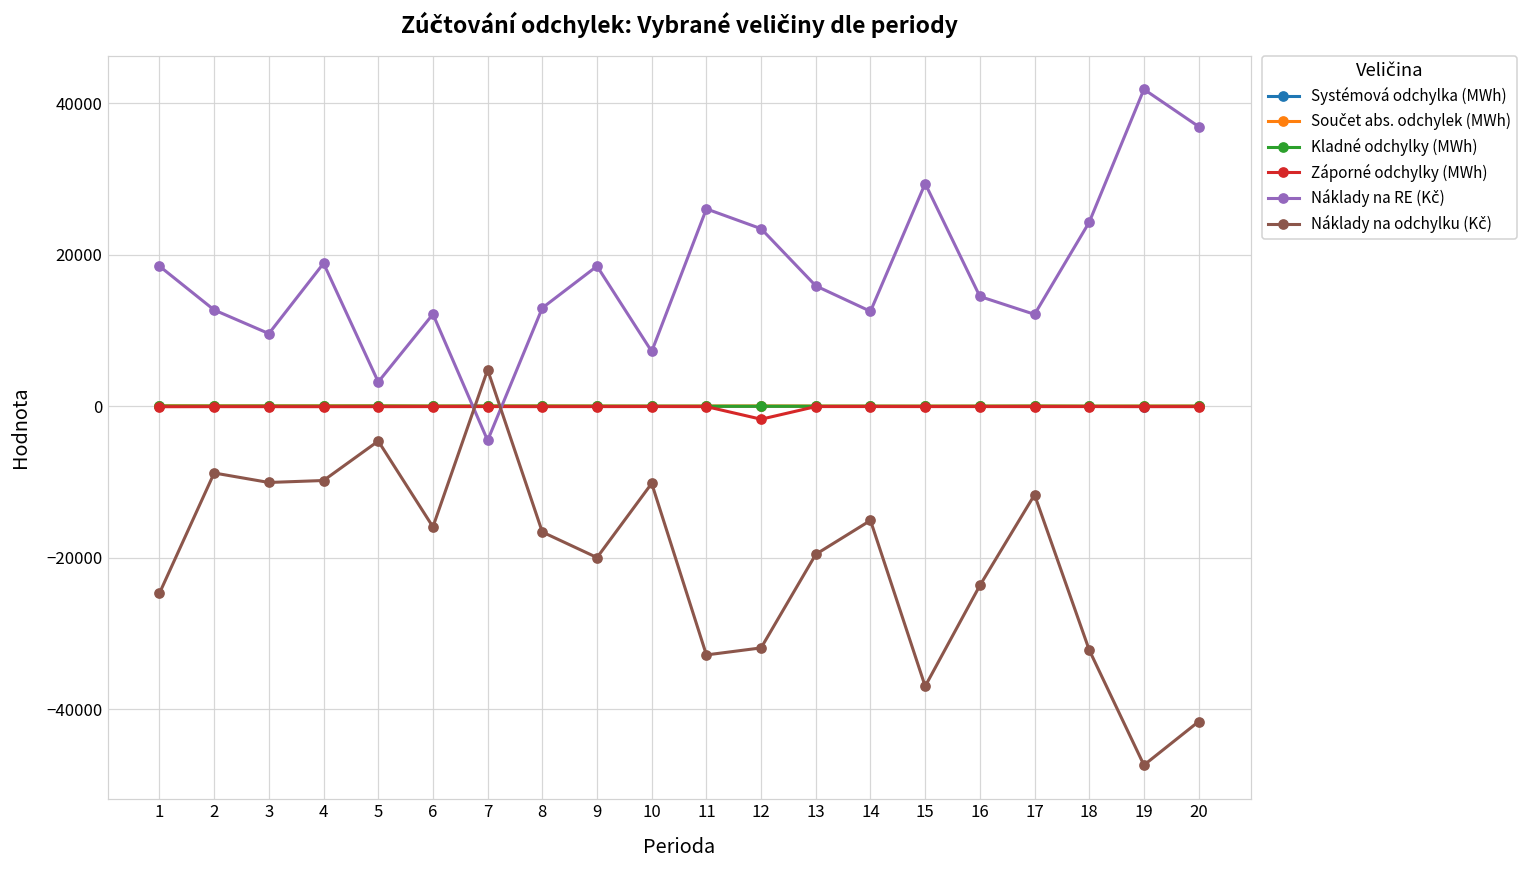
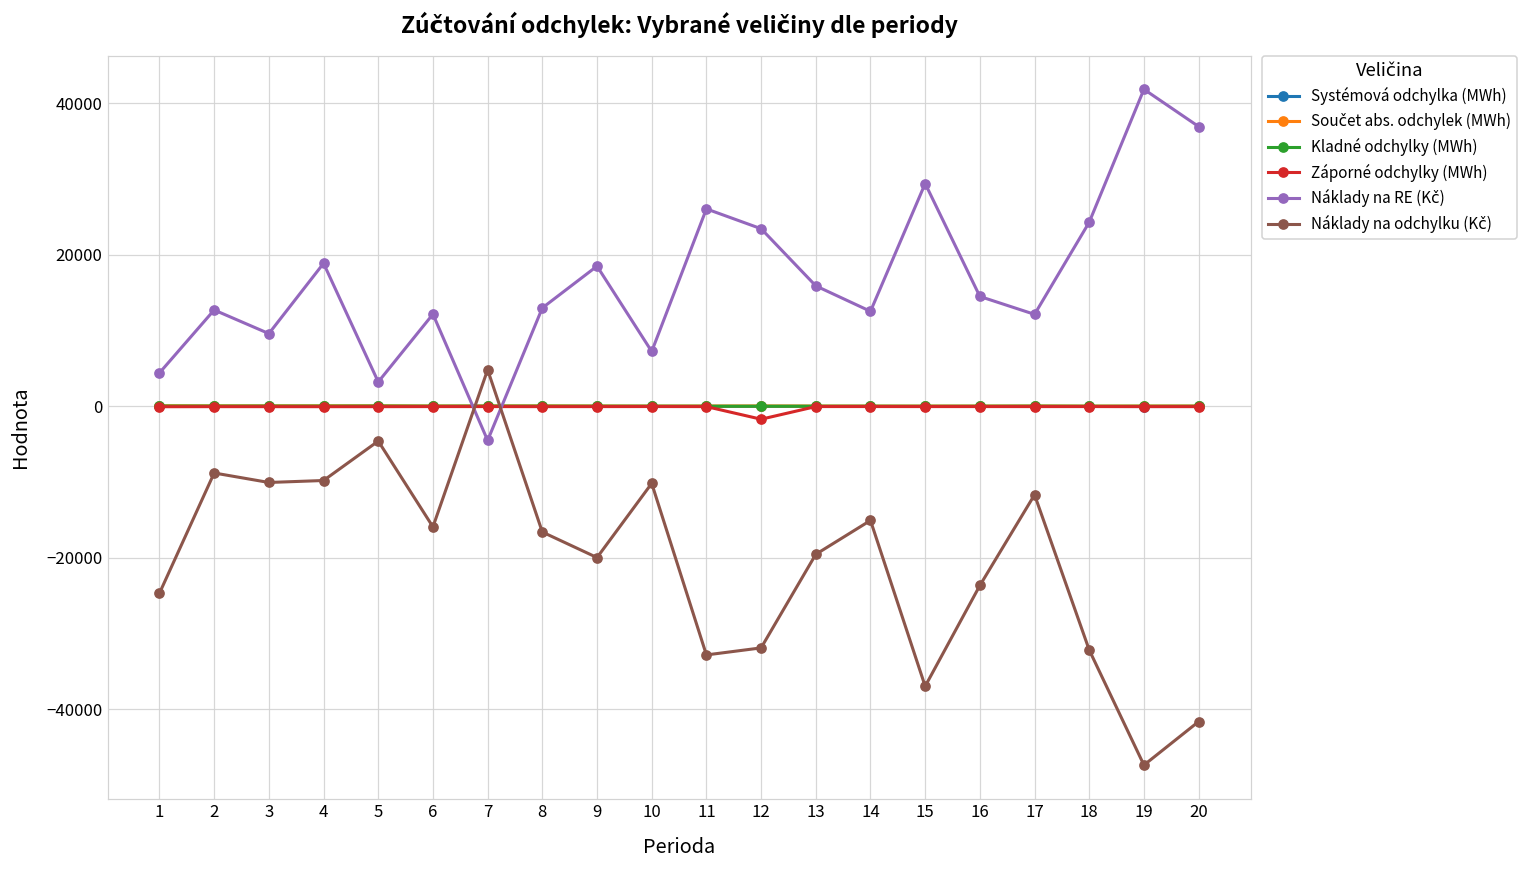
Náklady na RE (Kč), 1: 19000 -> 4000
